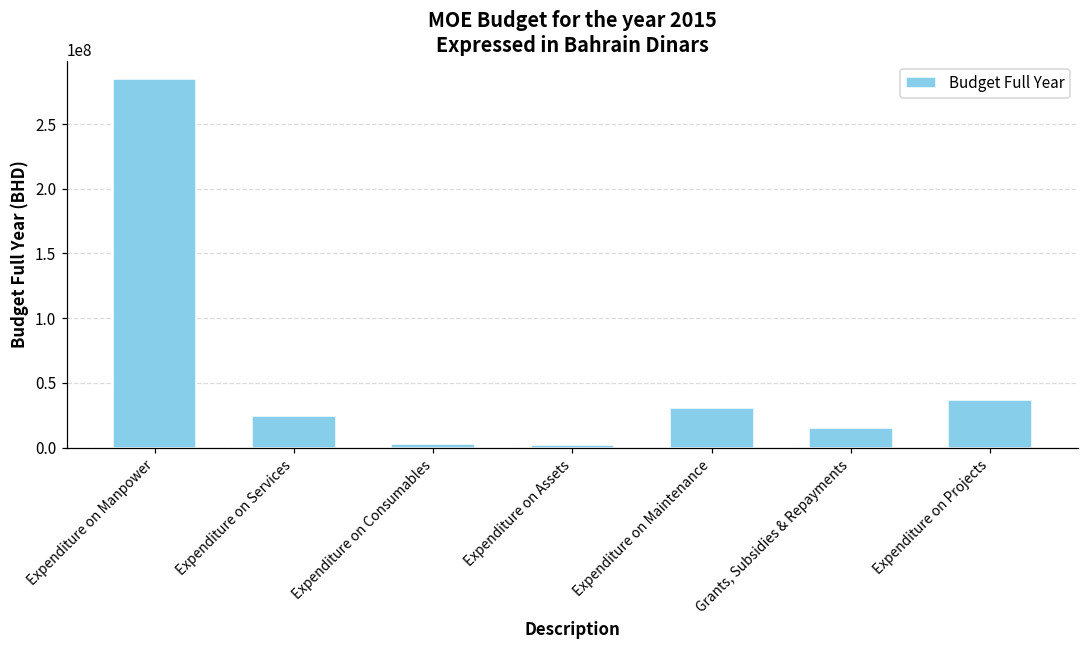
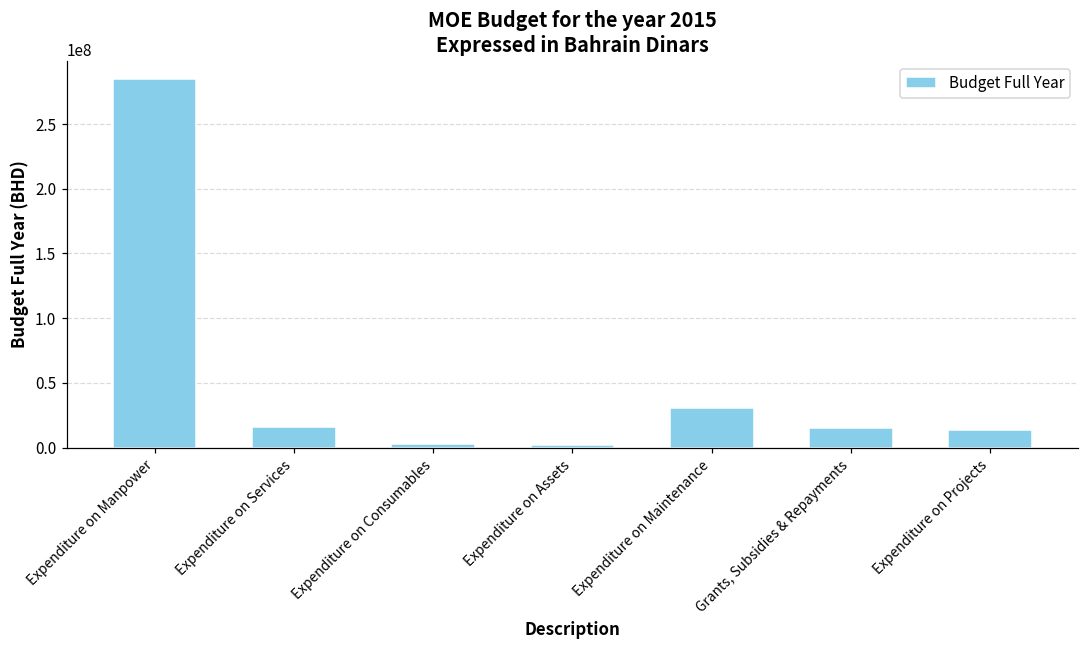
Expenditure on Services: 24000000 -> 16000000
Expenditure on Projects: 37000000 -> 14000000
